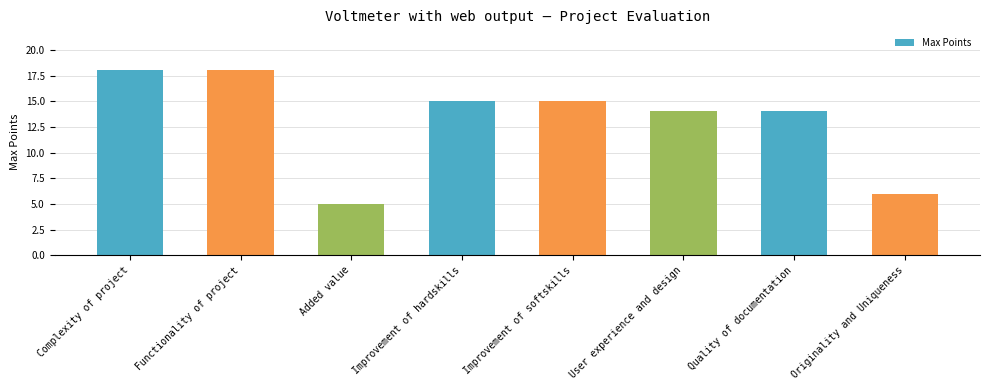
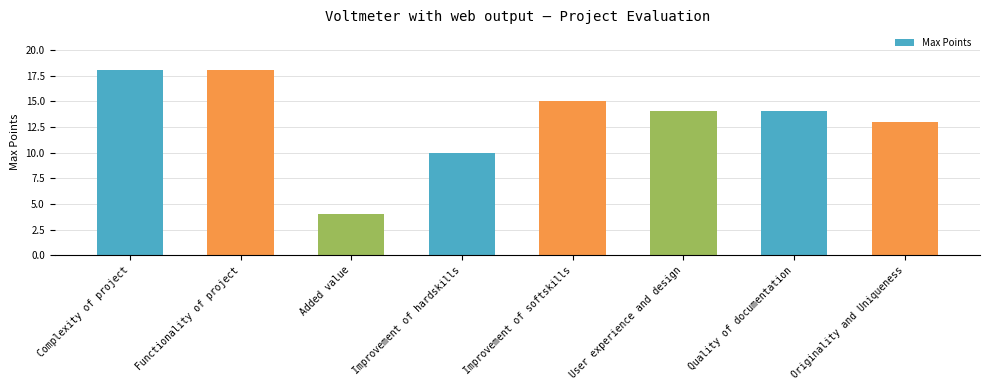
Added value: 5 -> 4
Improvement of hardskills: 15 -> 10
Originality and Uniqueness: 6 -> 13
